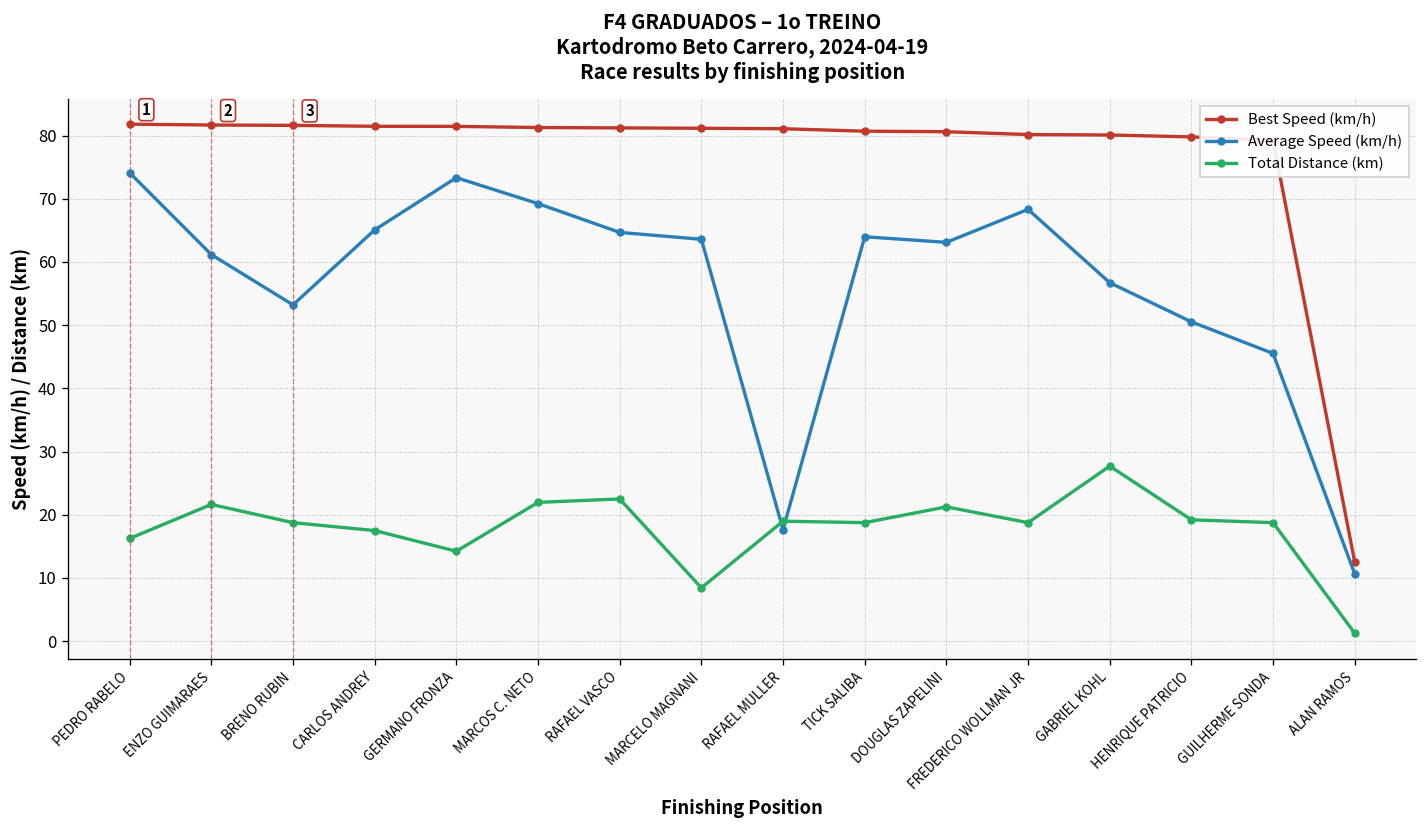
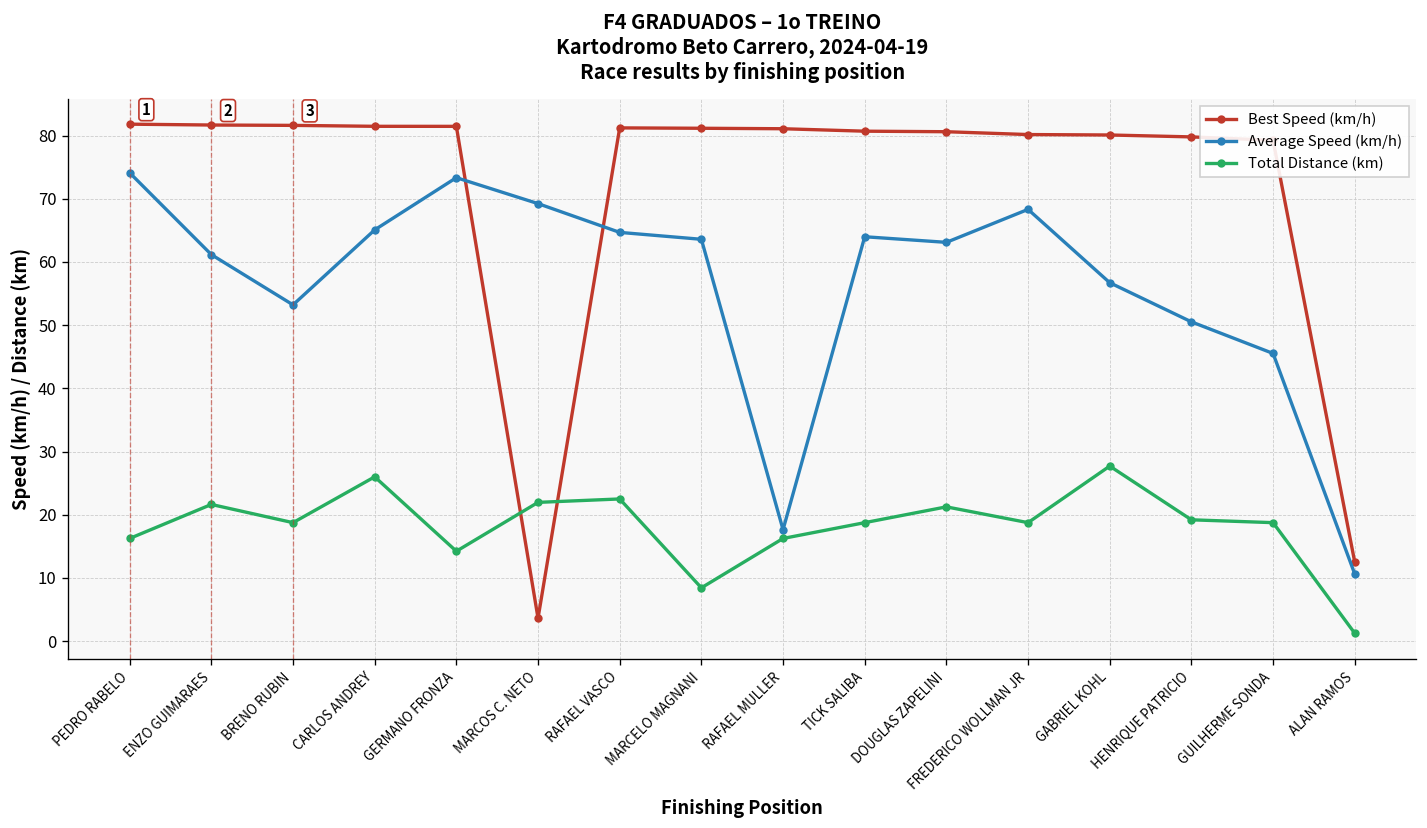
Total Distance (km), CARLOS ANDREY: 18 -> 26
Best Speed (km/h), MARCOS C. NETO: 81 -> 4
Total Distance (km), RAFAEL MULLER: 19 -> 16
